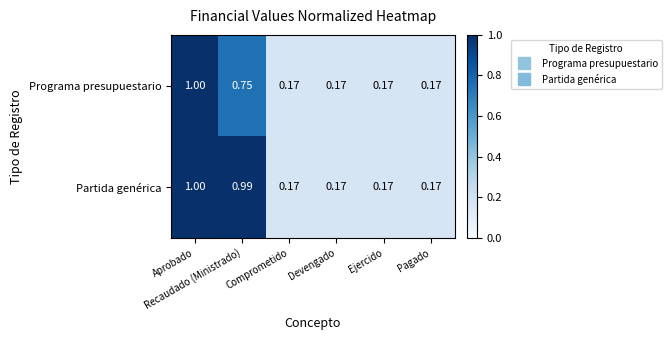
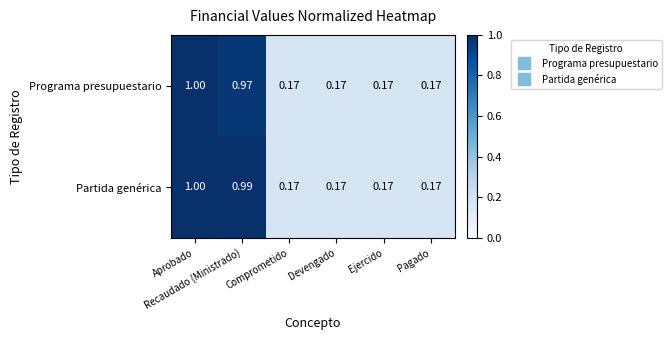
Programa presupuestario, Recaudado (Ministrado): 0.75 -> 0.97
